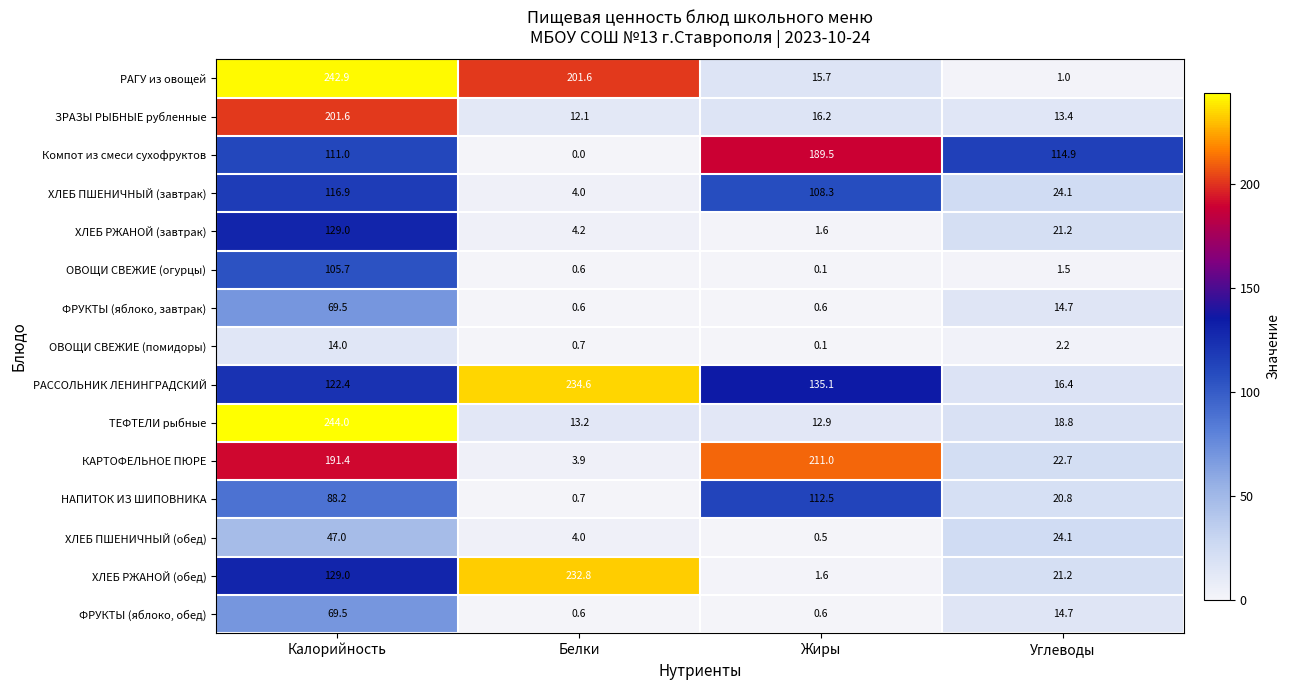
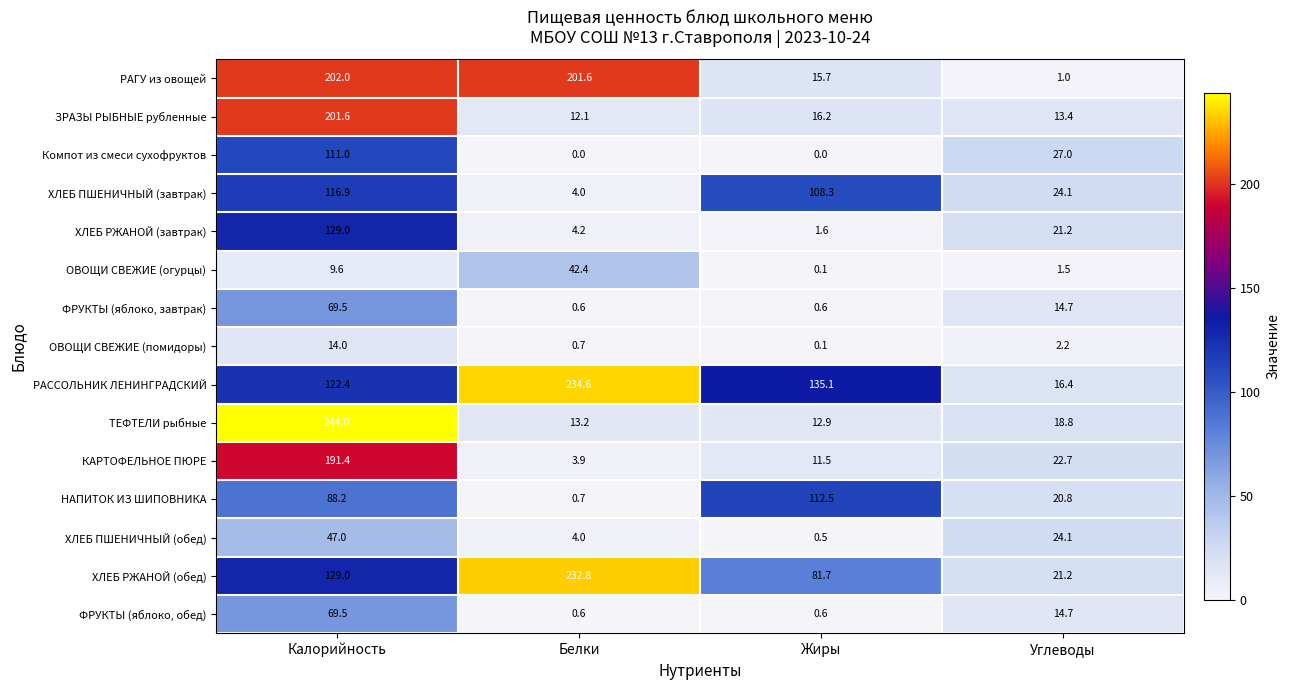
РАГУ из овощей, Калорийность: 242.9 -> 202.0
Компот из смеси сухофруктов, Жиры: 189.5 -> 0.0
Компот из смеси сухофруктов, Углеводы: 114.9 -> 27.0
ОВОЩИ СВЕЖИЕ (огурцы), Калорийность: 105.7 -> 9.6
ОВОЩИ СВЕЖИЕ (огурцы), Белки: 0.6 -> 42.4
КАРТОФЕЛЬНОЕ ПЮРЕ, Жиры: 211.0 -> 11.5
ХЛЕБ РЖАНОЙ (обед), Жиры: 1.6 -> 81.7
